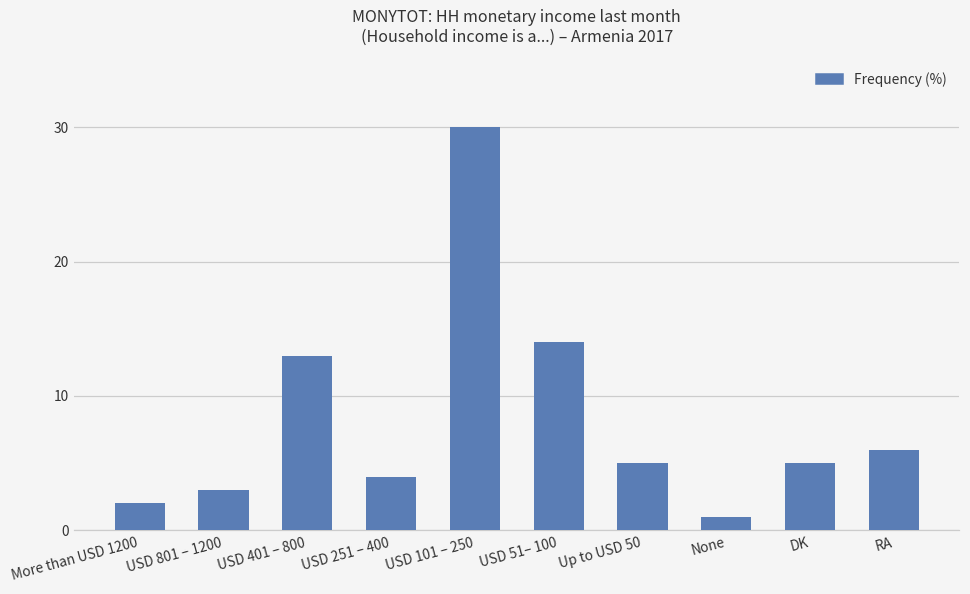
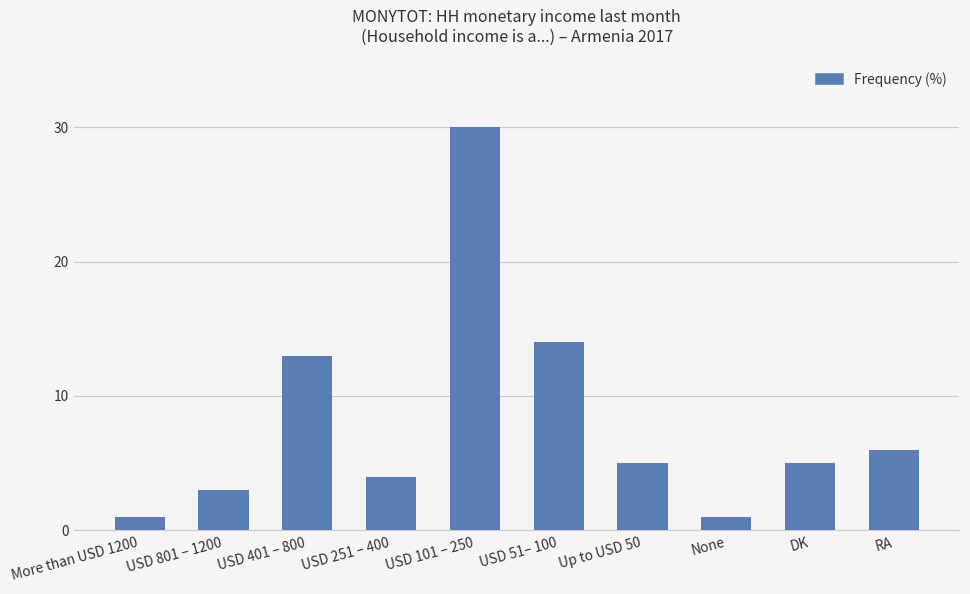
More than USD 1200: 2 -> 1
